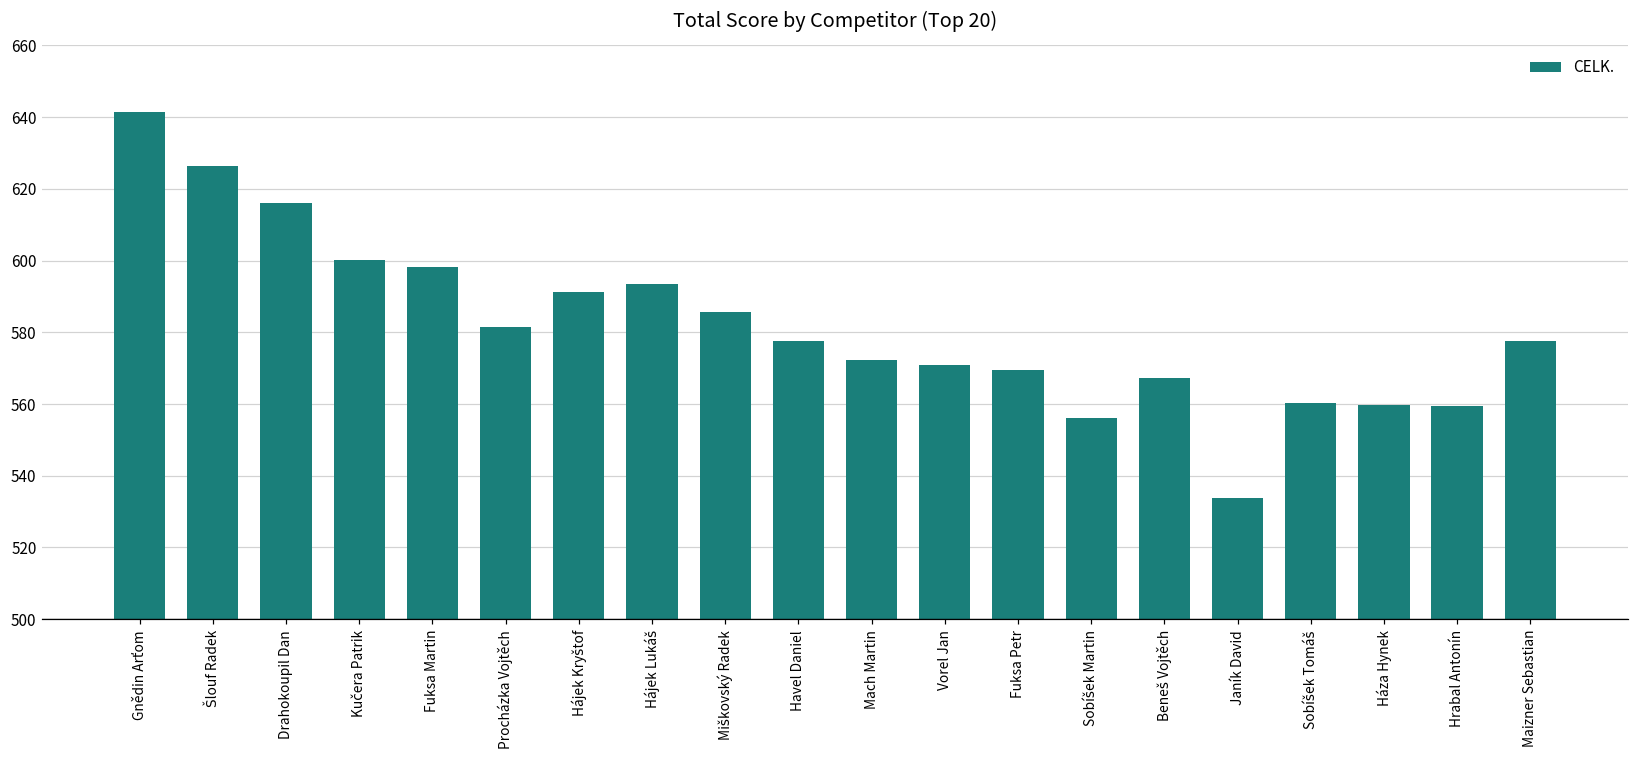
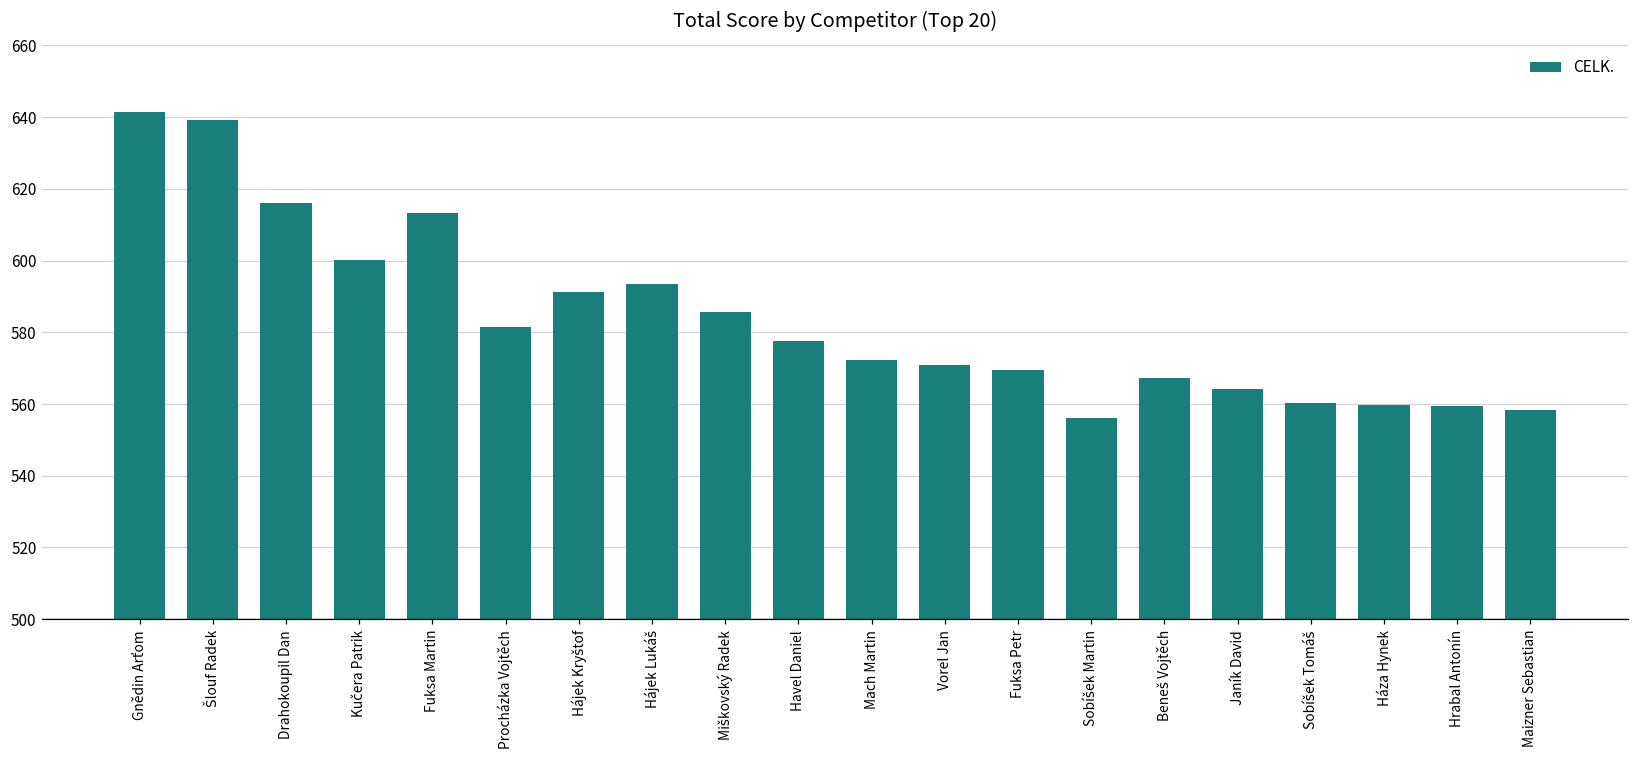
Šlouf Radek: 626 -> 639
Fuksa Martin: 598 -> 613
Janík David: 534 -> 564
Maizner Sebastian: 578 -> 558
